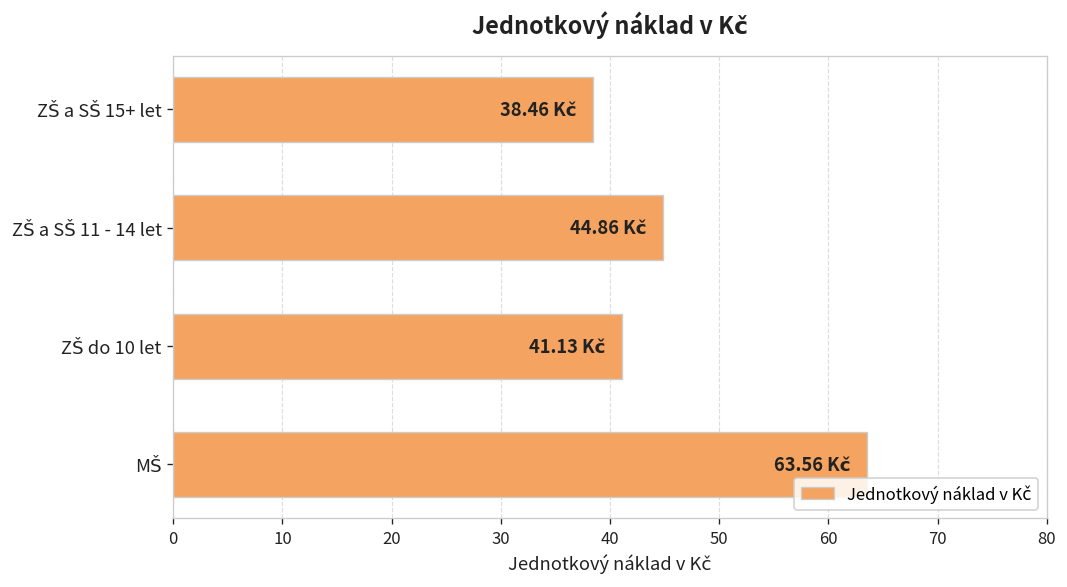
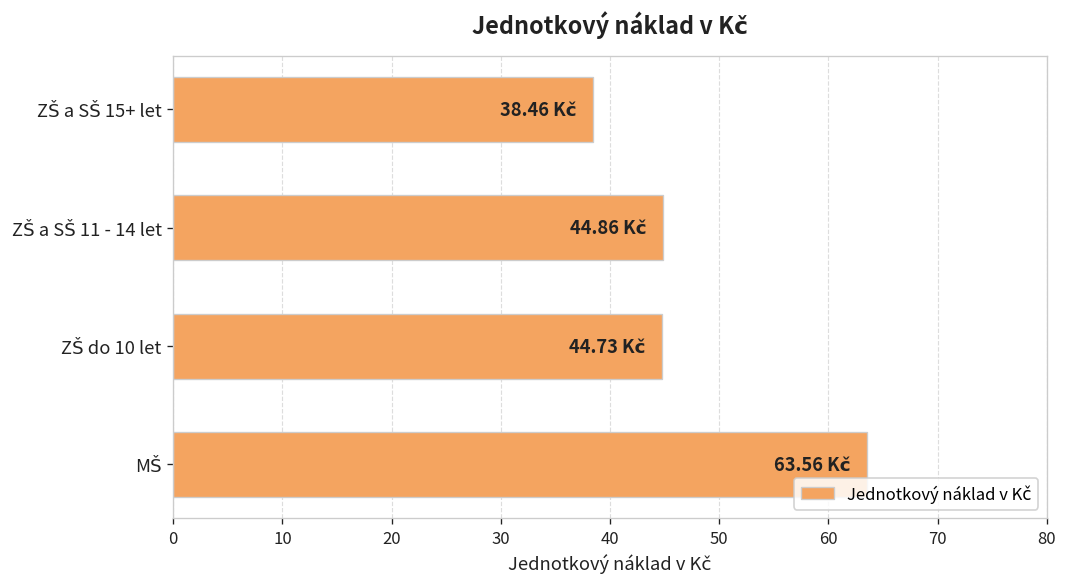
ZŠ do 10 let: 41.13 -> 44.73
